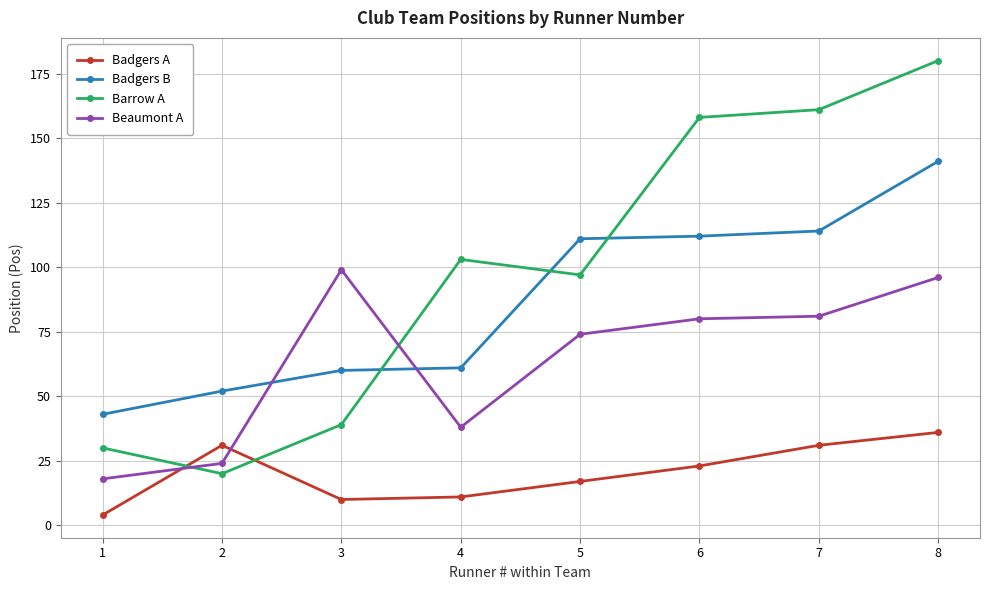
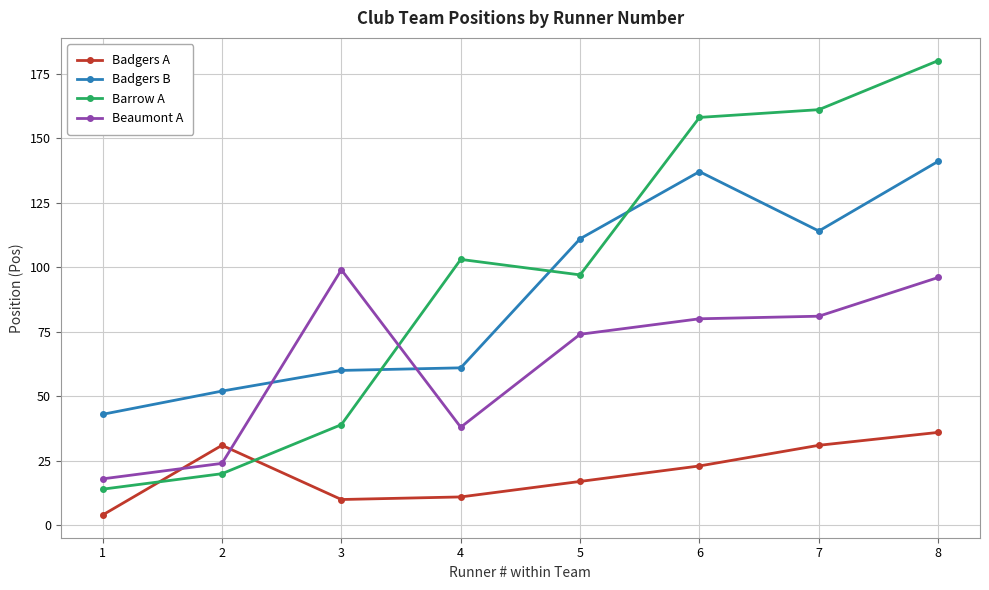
Barrow A, 1: 30 -> 14
Badgers B, 6: 112 -> 137
